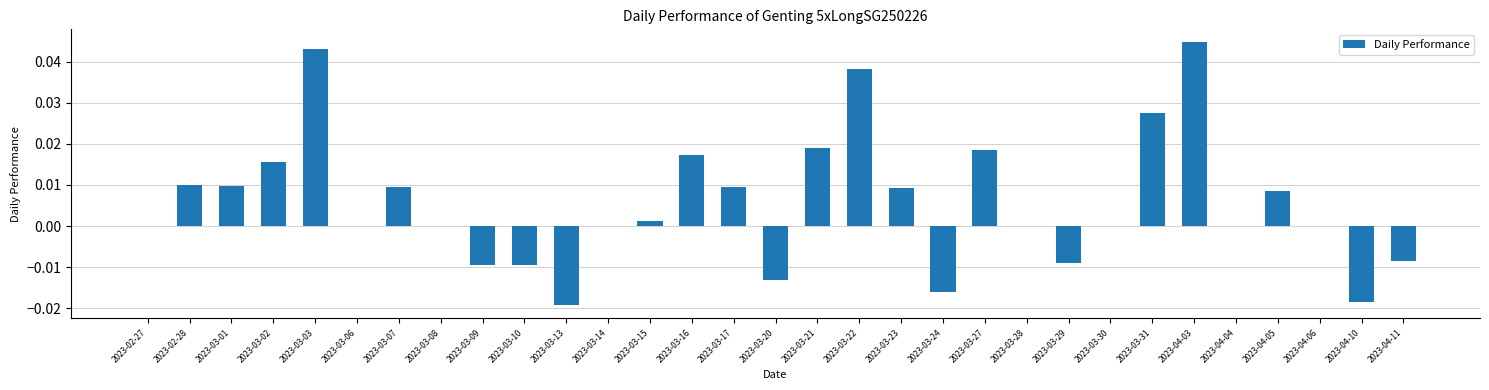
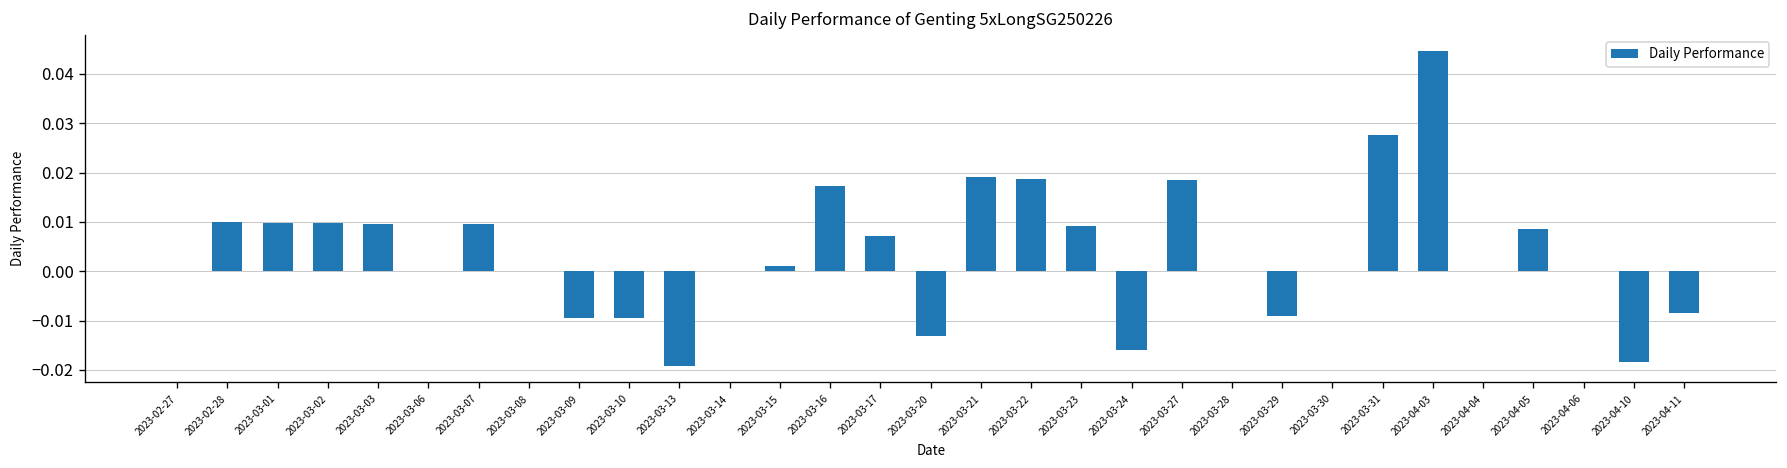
2023-03-02: 0.016 -> 0.010
2023-03-03: 0.043 -> 0.010
2023-03-17: 0.010 -> 0.007
2023-03-22: 0.038 -> 0.019
